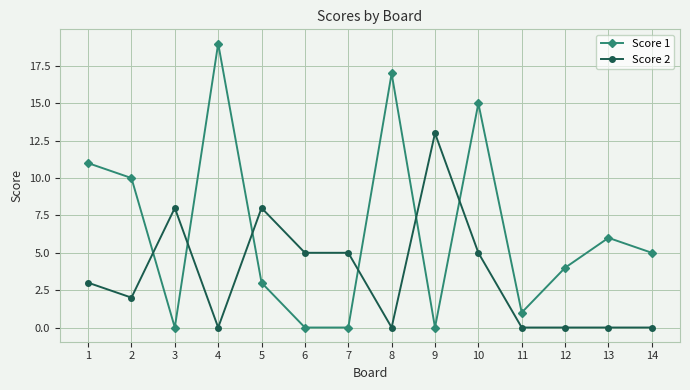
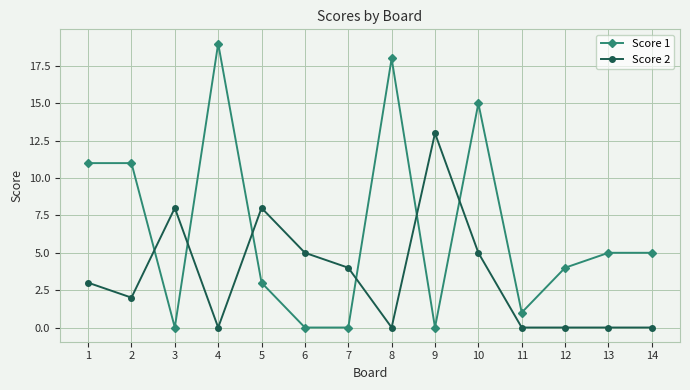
Score 1, 2: 10 -> 11
Score 2, 7: 5 -> 4
Score 1, 8: 17 -> 18
Score 1, 13: 6 -> 5
